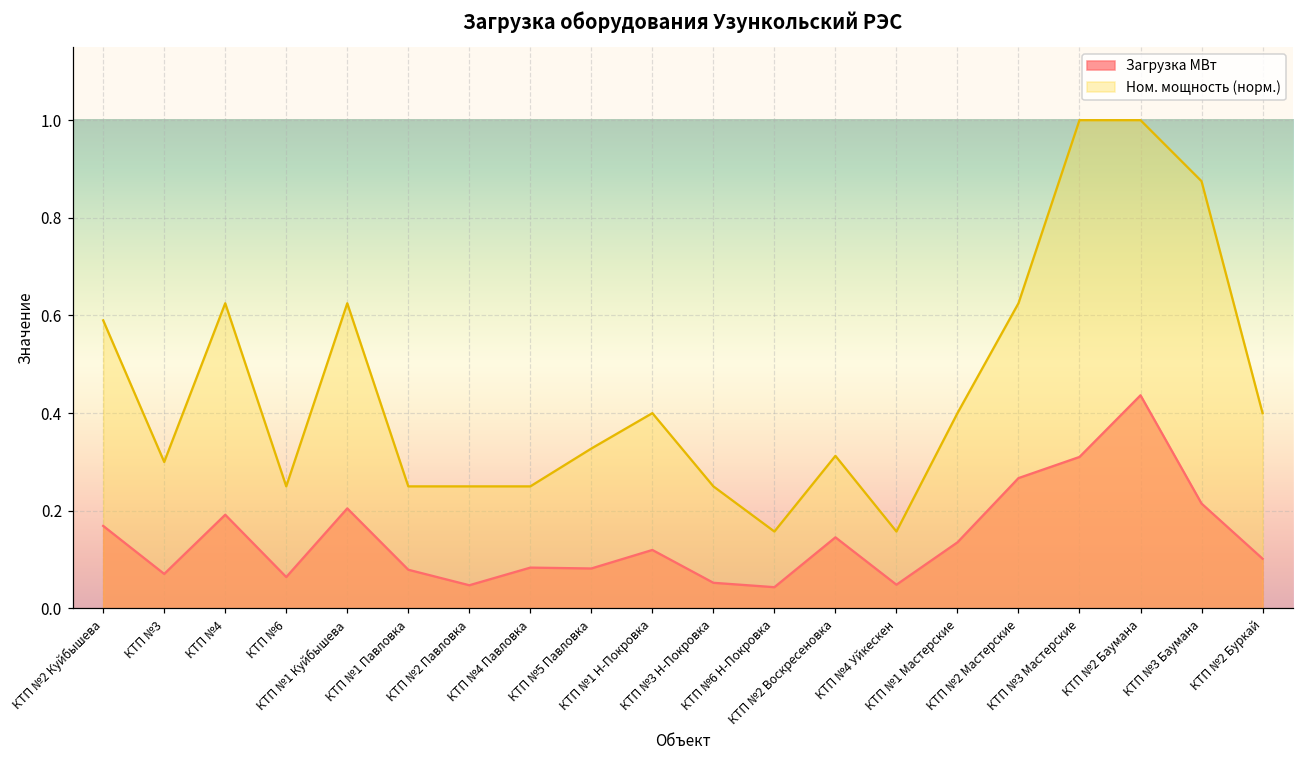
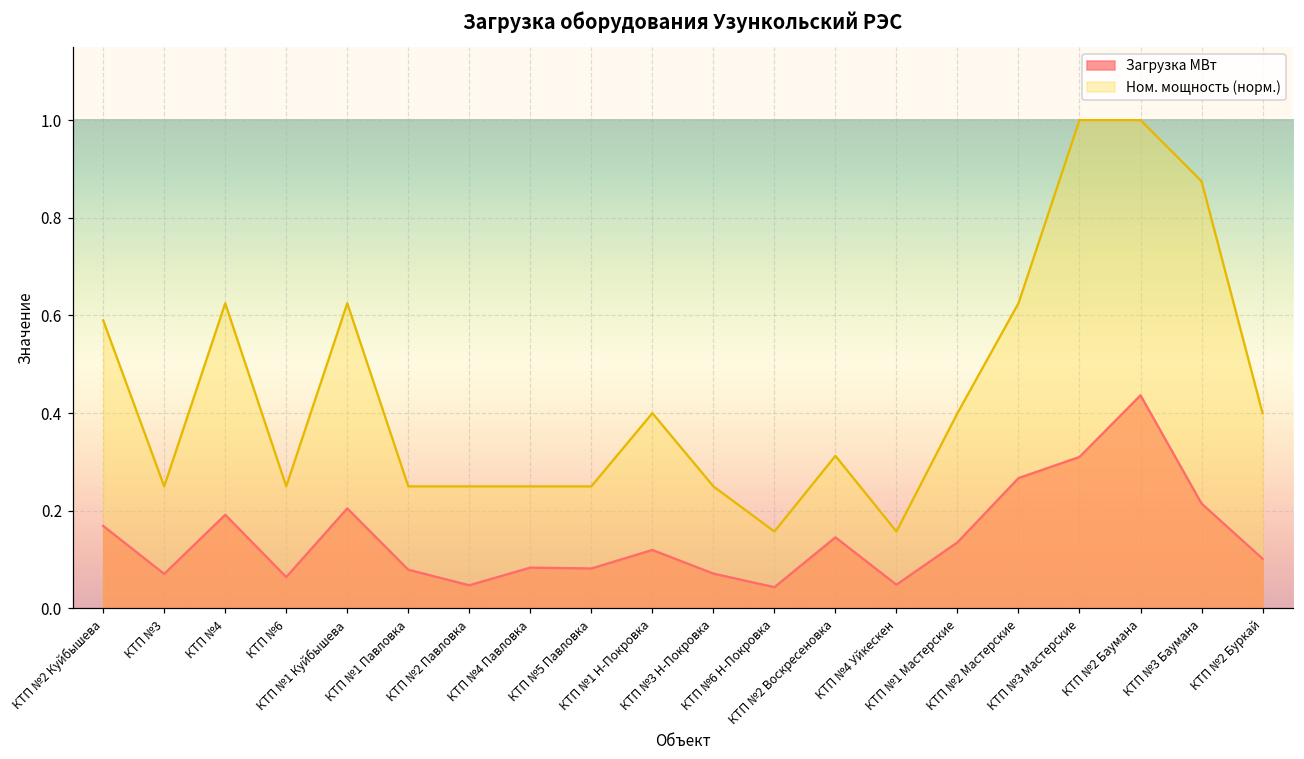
Ном. мощность (норм.), КТП №3: 0.30 -> 0.25
Ном. мощность (норм.), КТП №5 Павловка: 0.33 -> 0.25
Загрузка МВт, КТП №3 Н-Покровка: 0.05 -> 0.07
